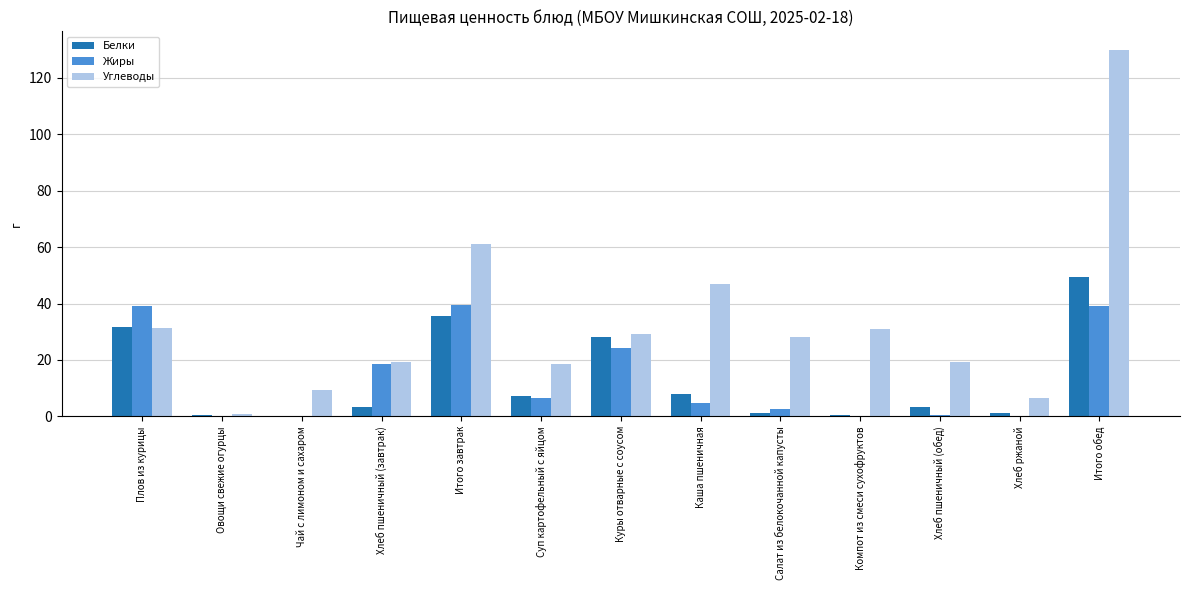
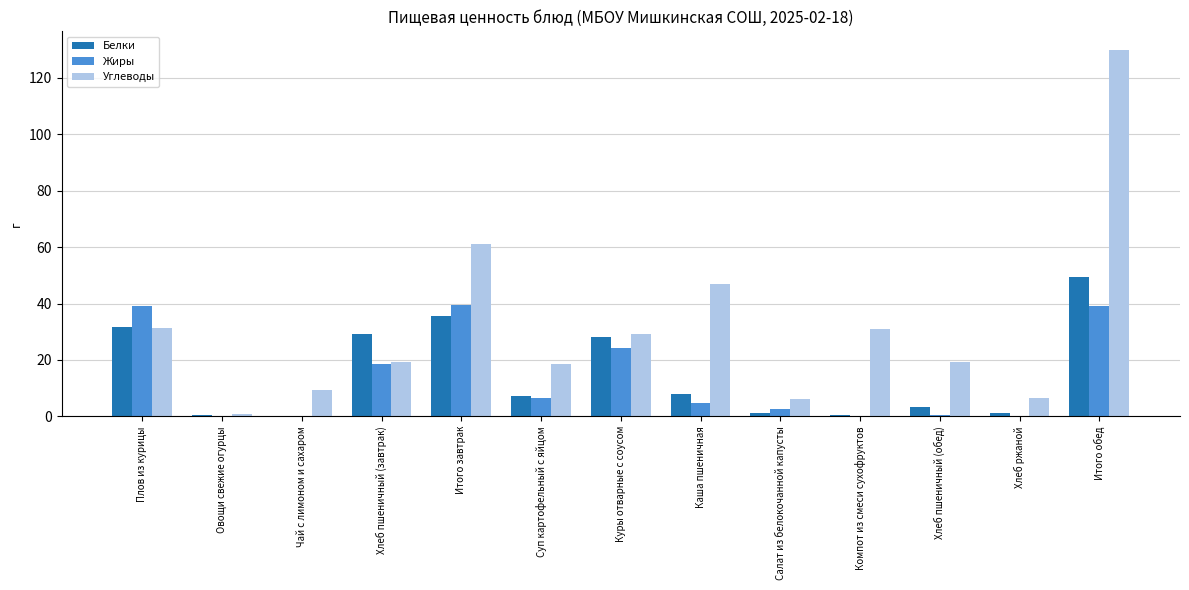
Белки, Хлеб пшеничный (завтрак): 3 -> 29
Углеводы, Салат из белокочанной капусты: 28 -> 6
